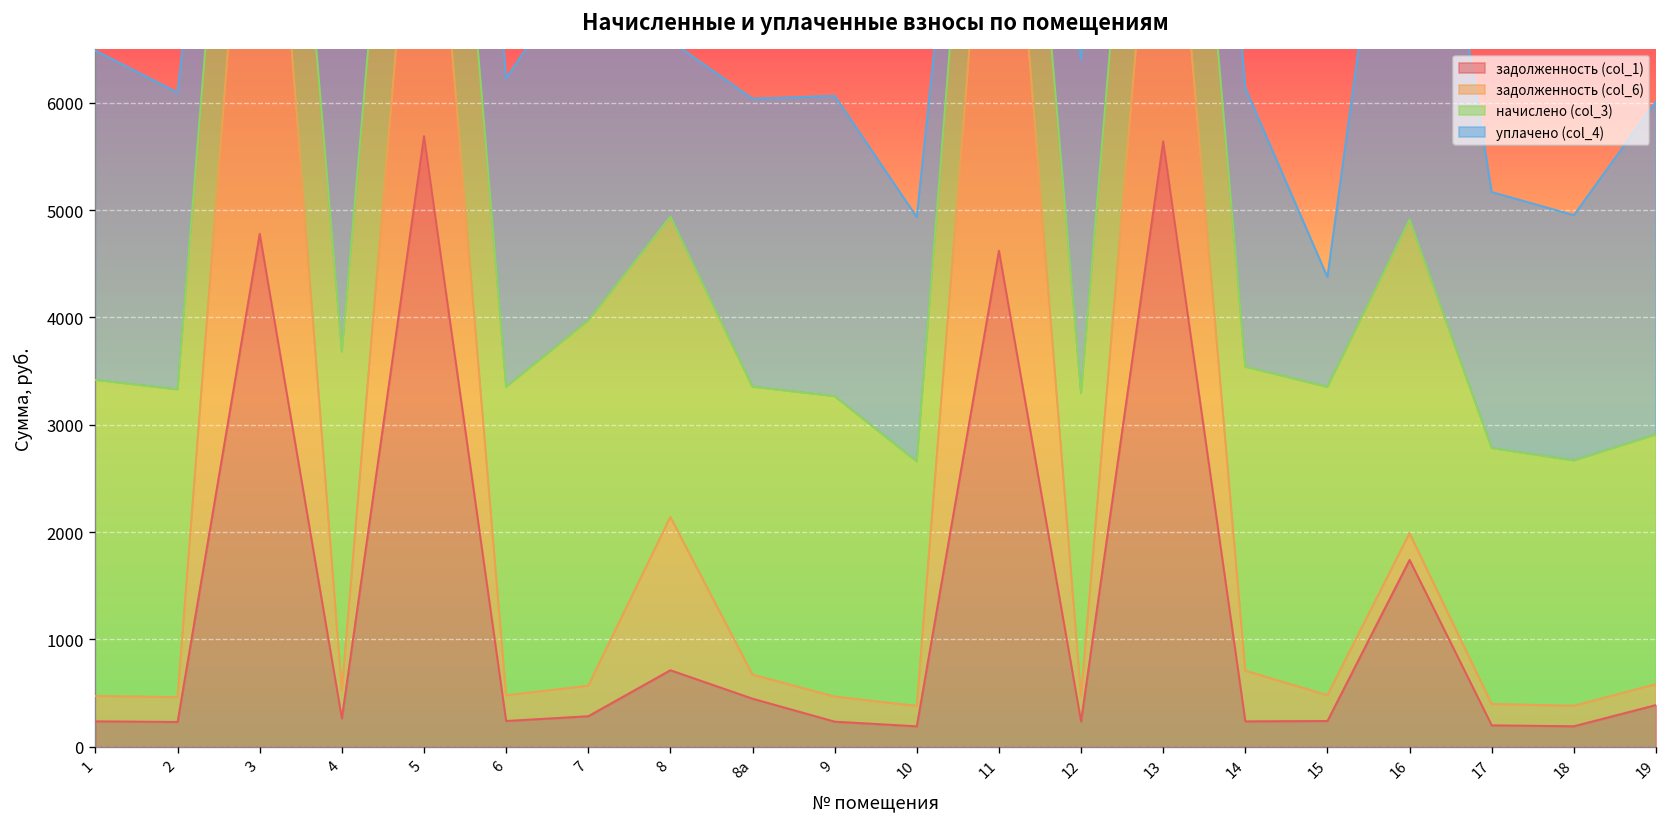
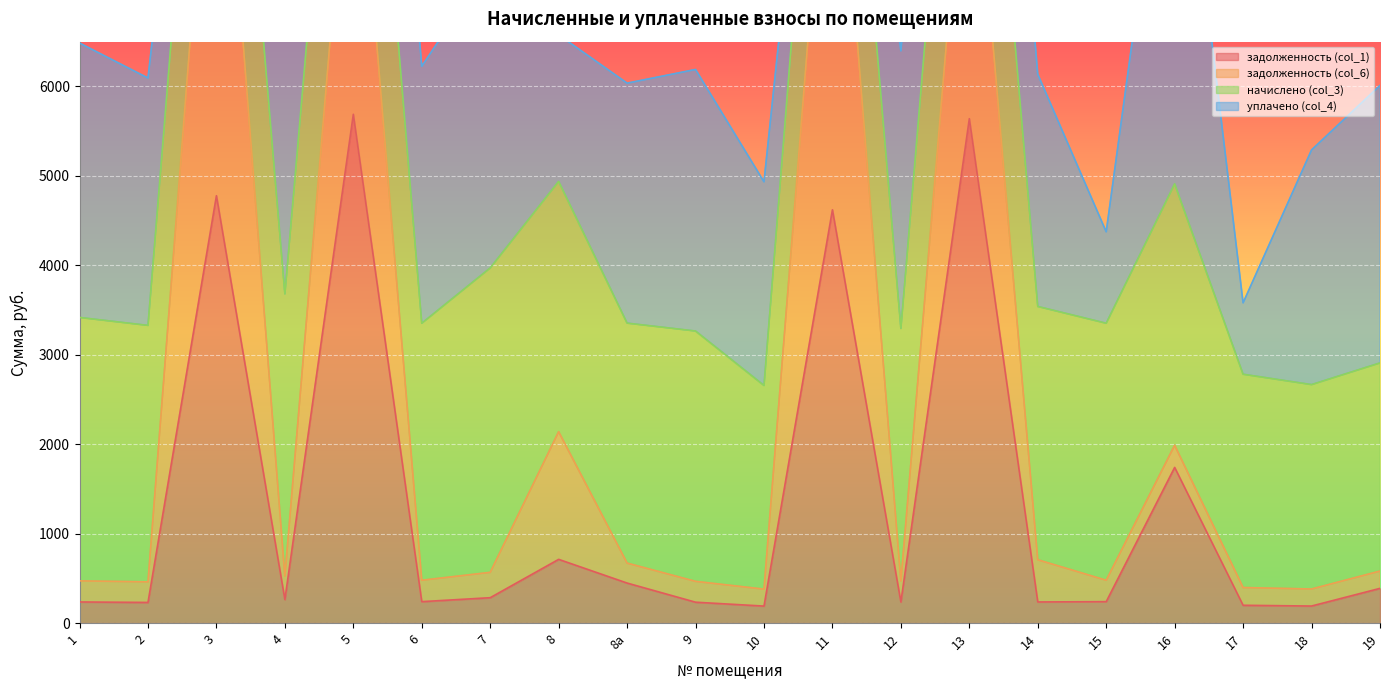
уплачено (col_4), 9: 2800 -> 2900
уплачено (col_4), 17: 2400 -> 800
уплачено (col_4), 18: 2300 -> 2600
